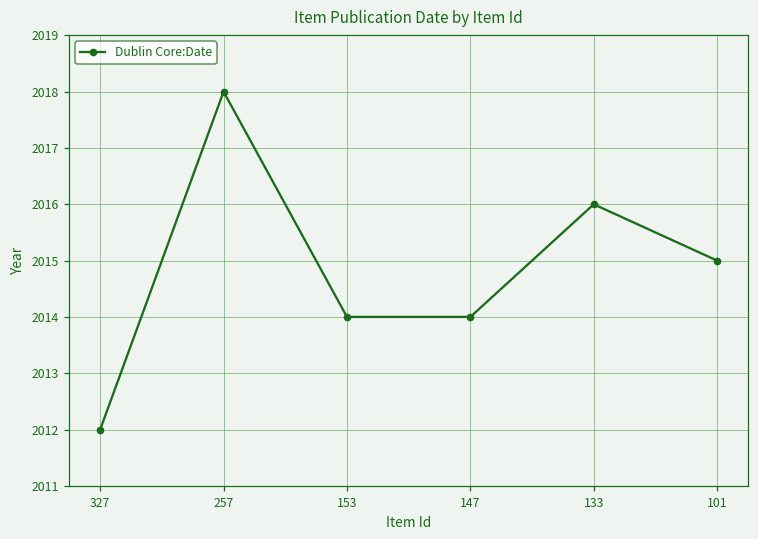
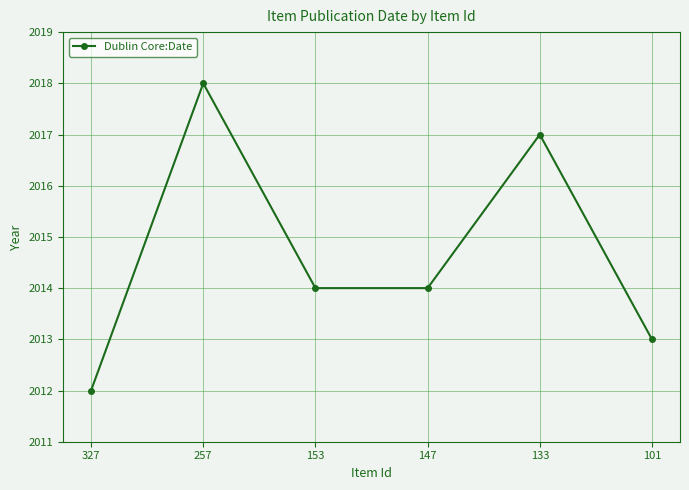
133: 2016 -> 2017
101: 2015 -> 2013
